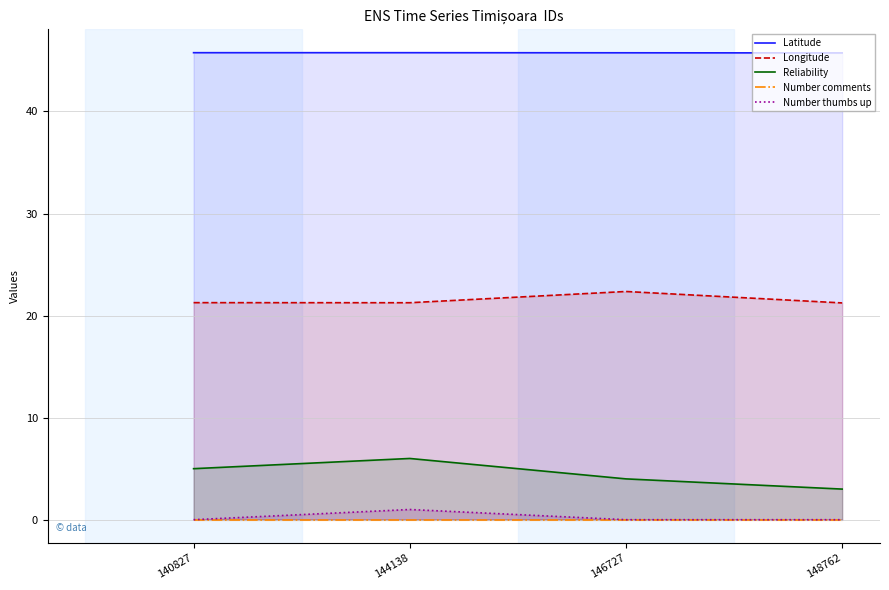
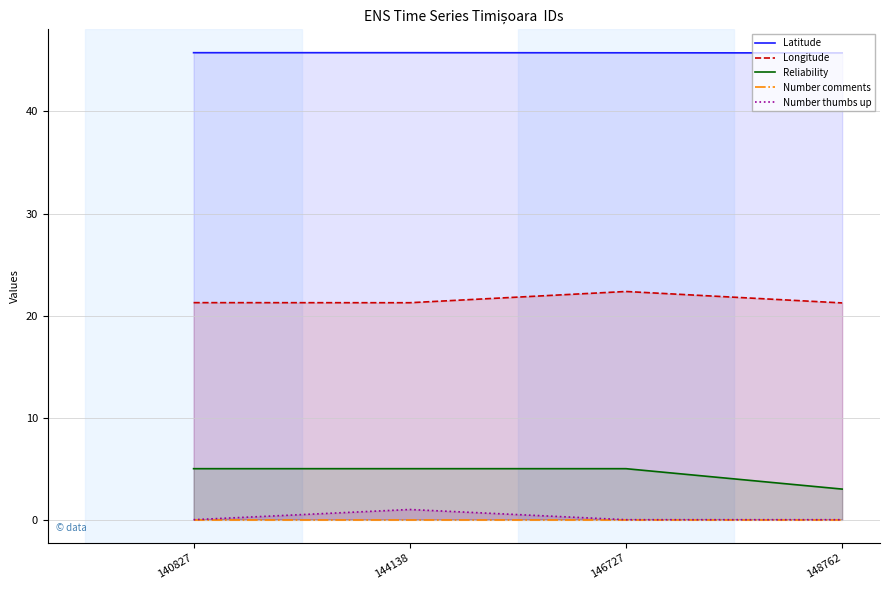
Reliability, 144138: 6 -> 5
Reliability, 146727: 4 -> 5
